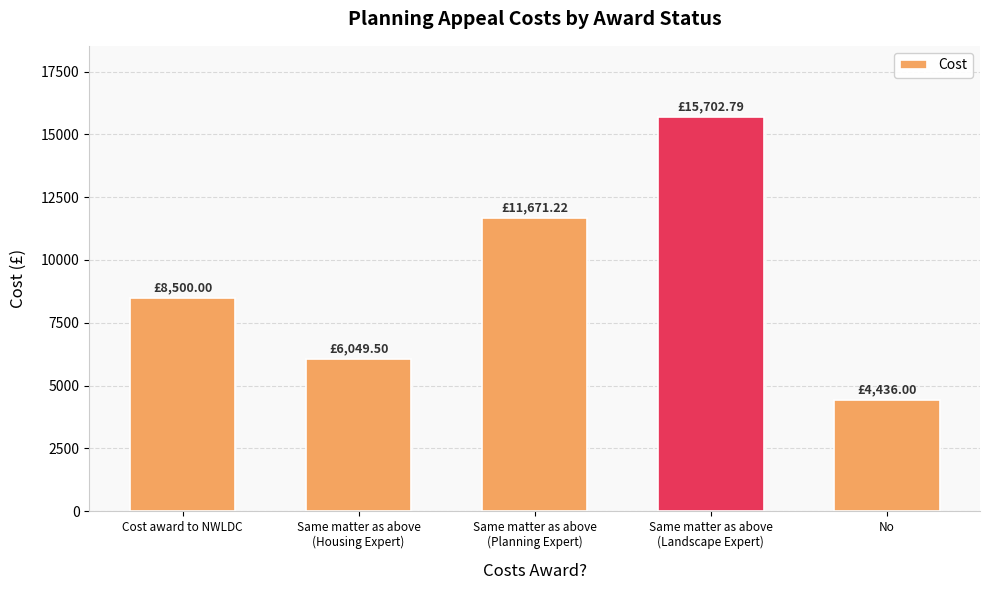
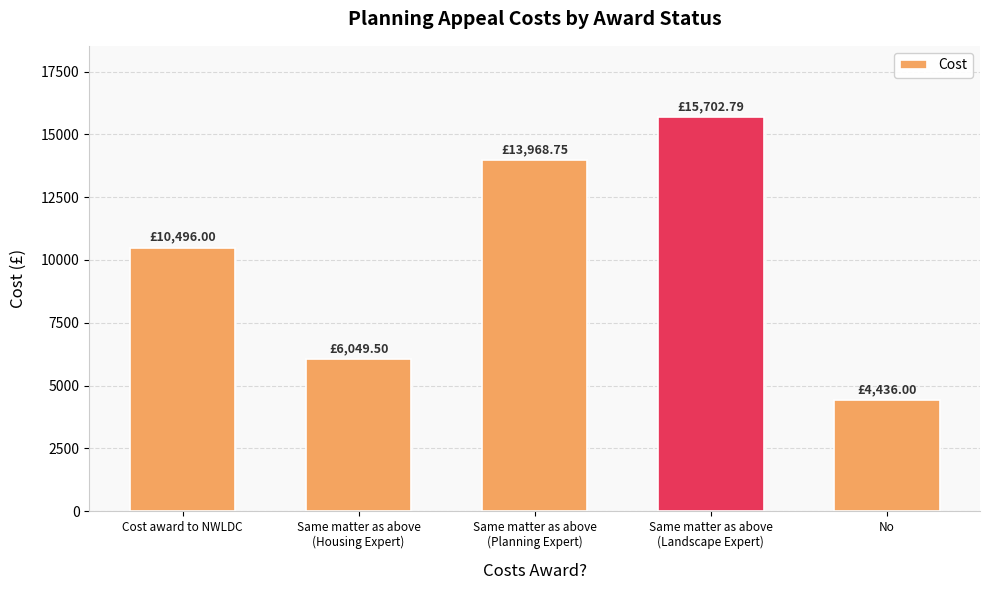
Cost award to NWLDC: £8,500.00 -> £10,496.00
Same matter as above (Planning Expert): £11,671.22 -> £13,968.75
